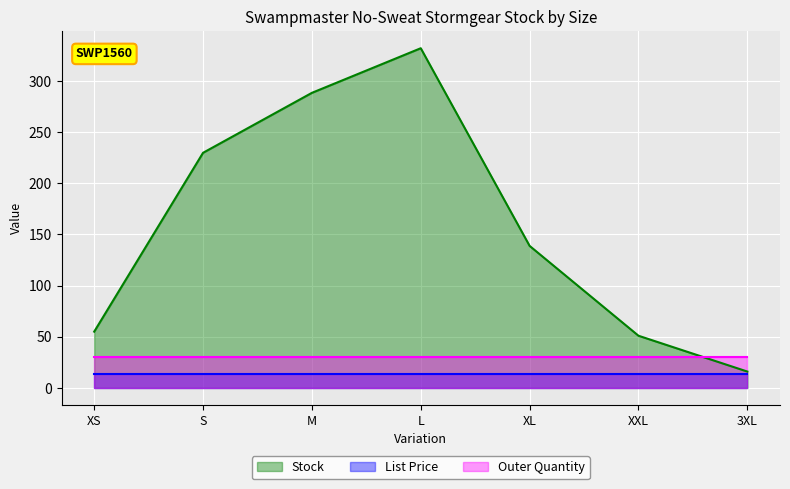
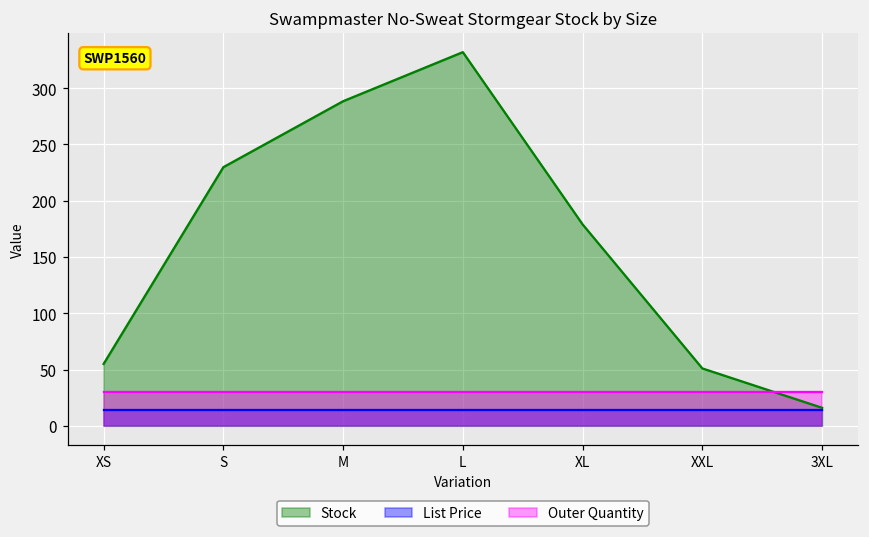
Stock, XL: 139 -> 179
